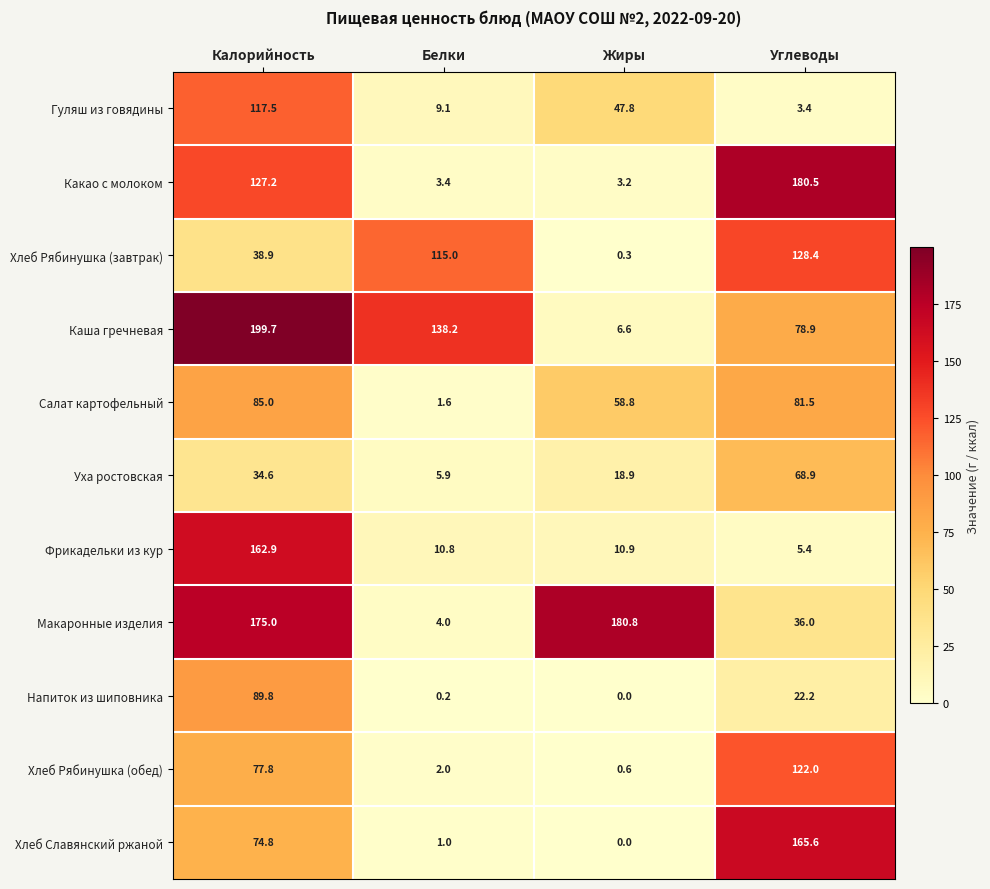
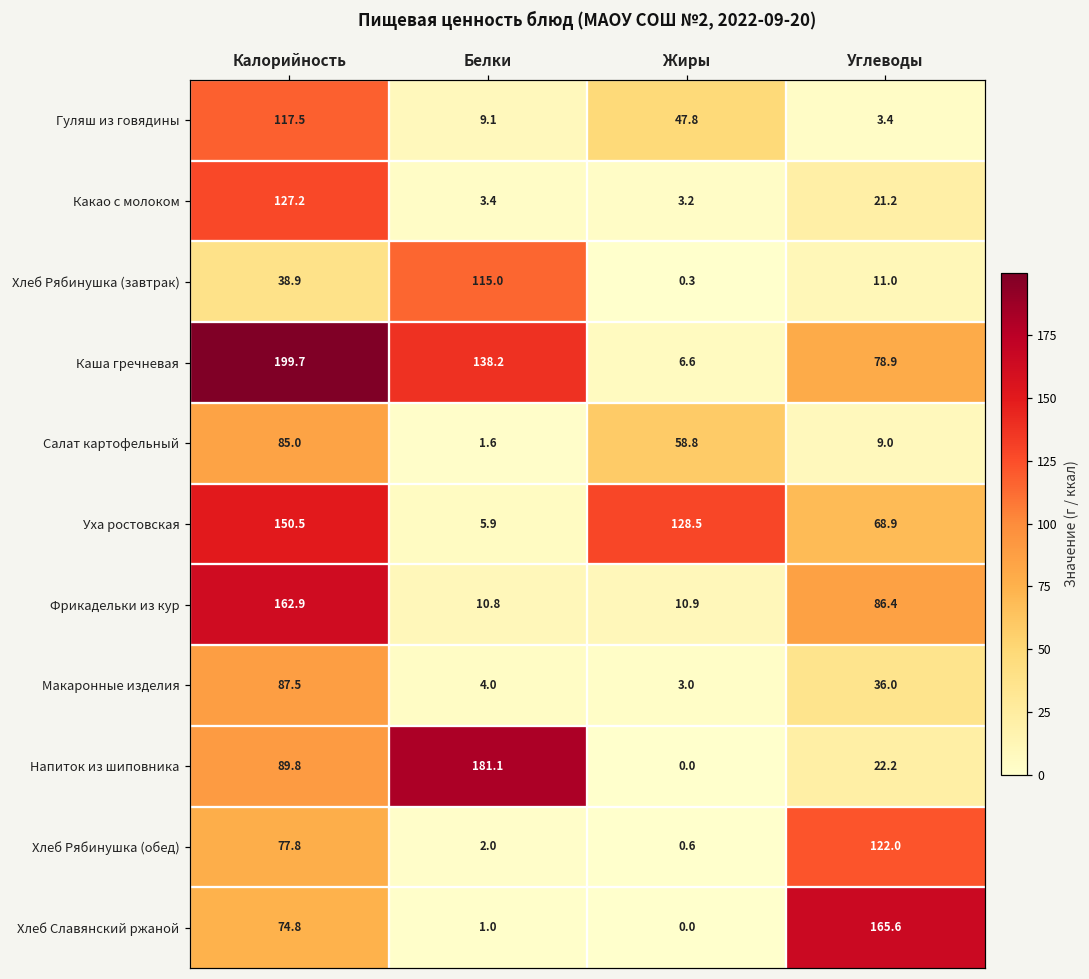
Какао с молоком, Углеводы: 180.5 -> 21.2
Хлеб Рябинушка (завтрак), Углеводы: 128.4 -> 11.0
Салат картофельный, Углеводы: 81.5 -> 9.0
Уха ростовская, Калорийность: 34.6 -> 150.5
Уха ростовская, Жиры: 18.9 -> 128.5
Фрикадельки из кур, Углеводы: 5.4 -> 86.4
Макаронные изделия, Калорийность: 175.0 -> 87.5
Макаронные изделия, Жиры: 180.8 -> 3.0
Напиток из шиповника, Белки: 0.2 -> 181.1
